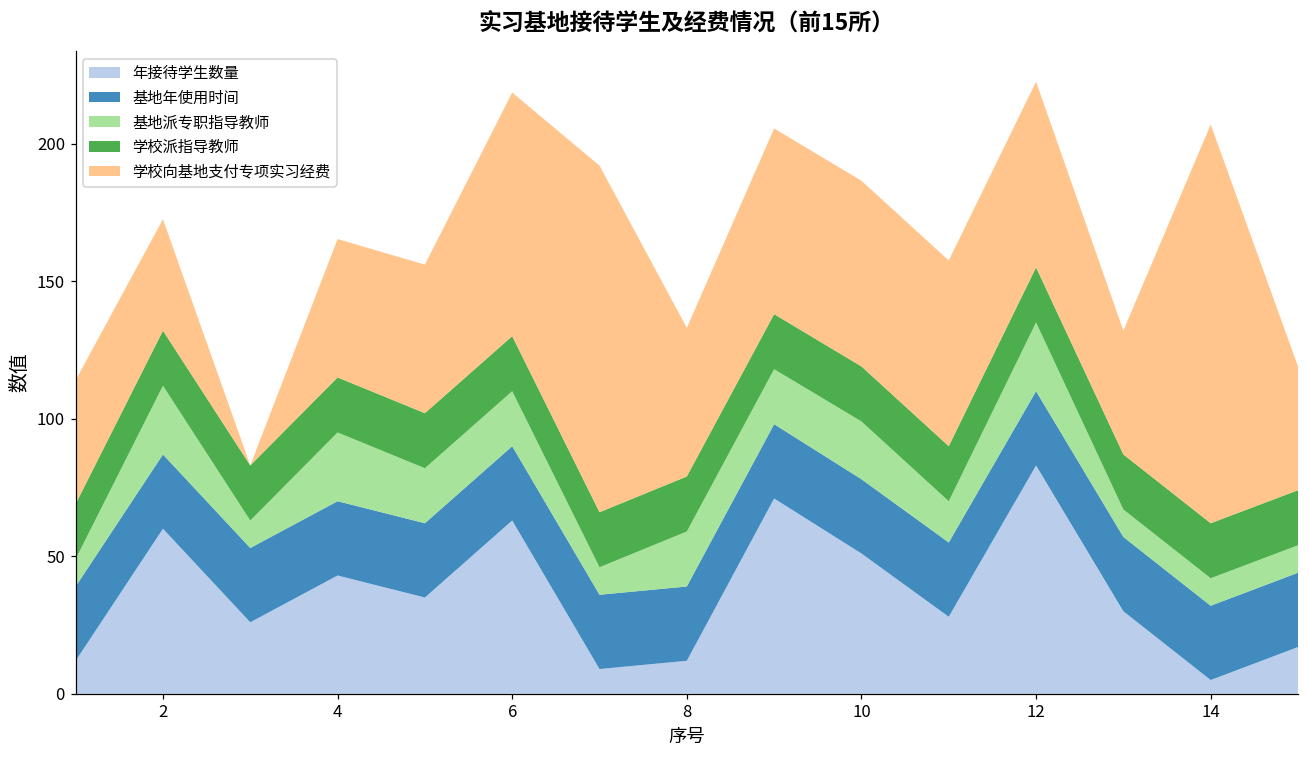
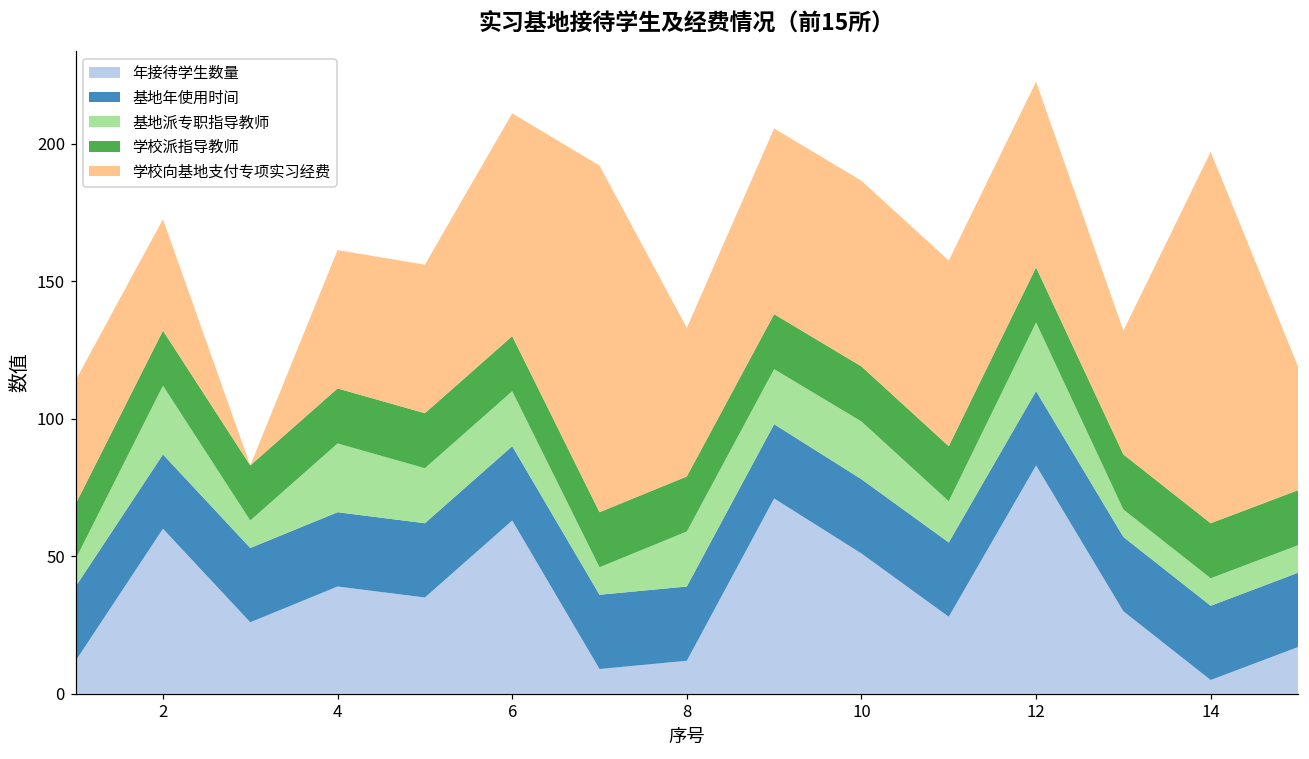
年接待学生数量, 4: 43 -> 39
学校向基地支付专项实习经费, 6: 89 -> 81
学校向基地支付专项实习经费, 14: 145 -> 135
